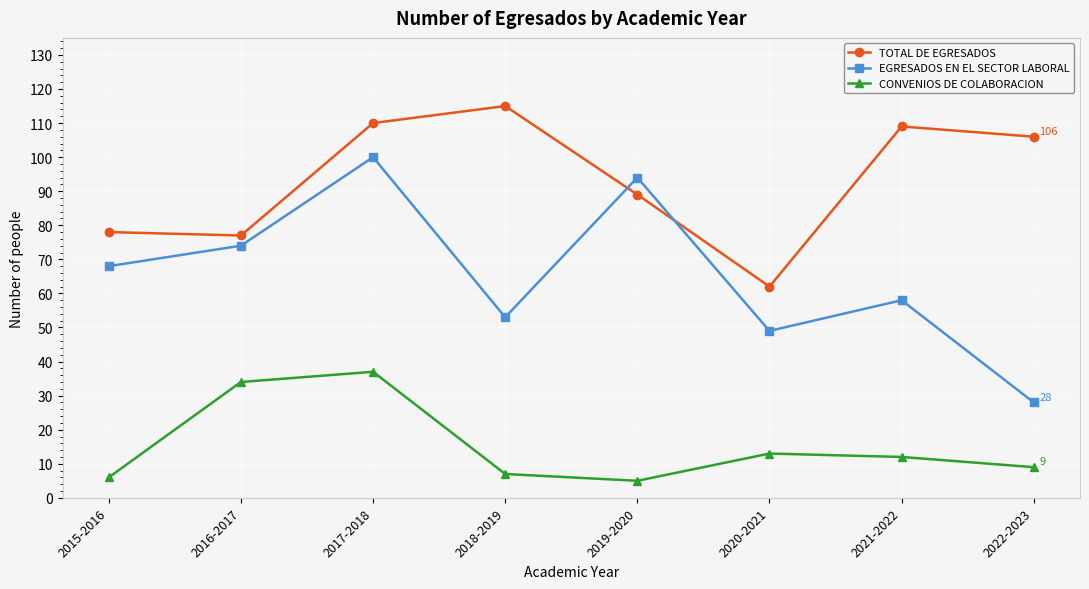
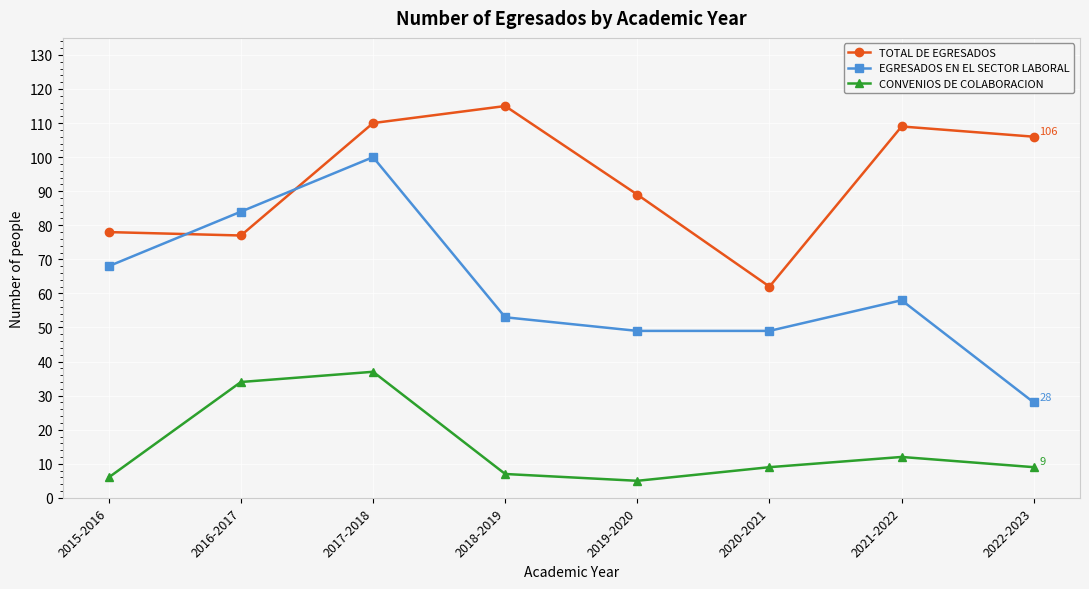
EGRESADOS EN EL SECTOR LABORAL, 2016-2017: 74 -> 84
EGRESADOS EN EL SECTOR LABORAL, 2019-2020: 94 -> 49
CONVENIOS DE COLABORACION, 2020-2021: 13 -> 9
